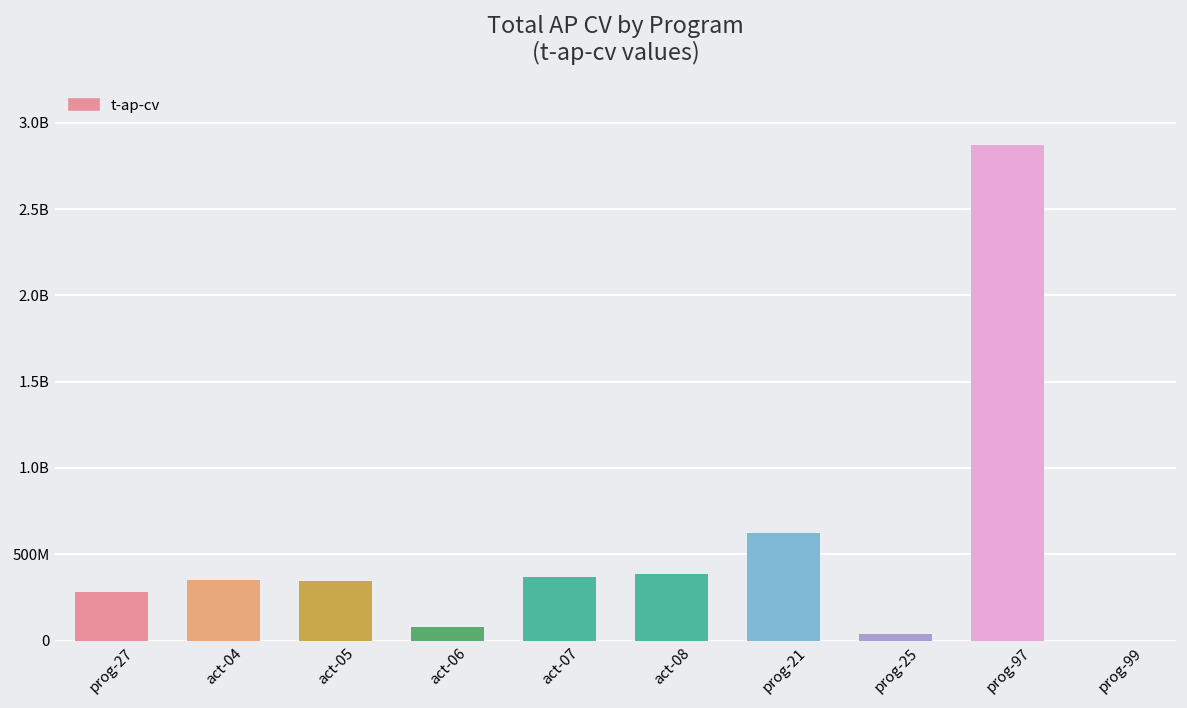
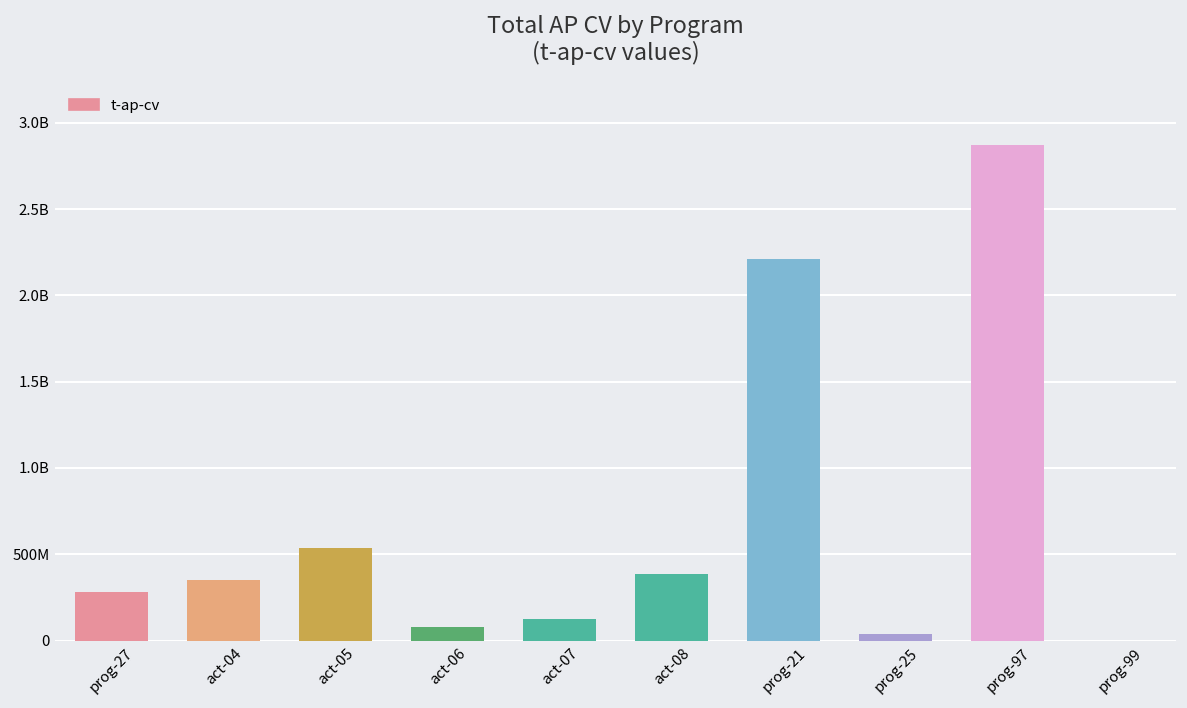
act-05: 350000000 -> 540000000
act-07: 370000000 -> 130000000
prog-21: 620000000 -> 2210000000
